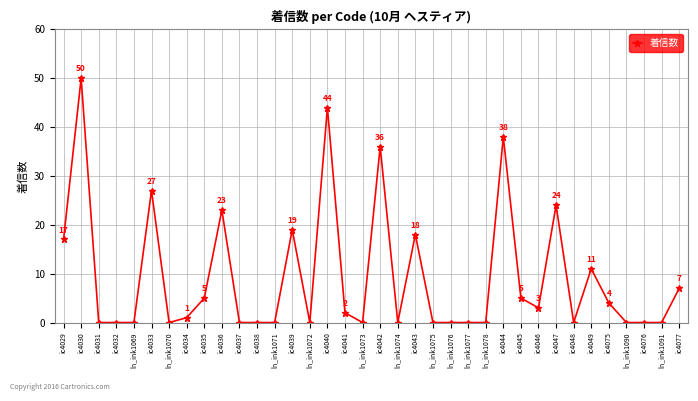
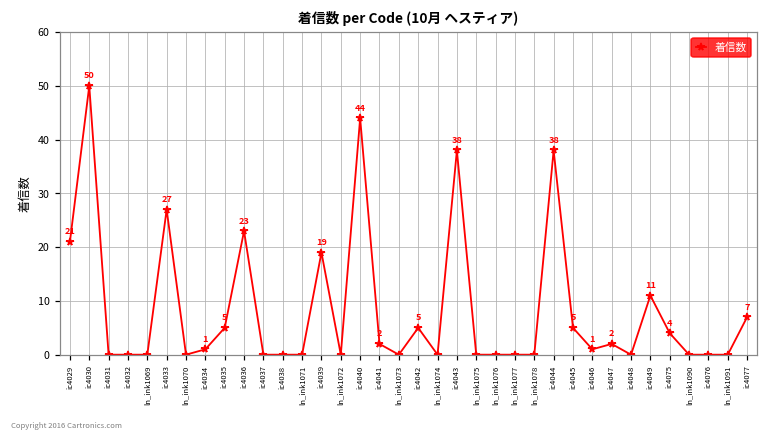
ic4029: 17 -> 21
ic4042: 36 -> 5
ic4043: 18 -> 38
ic4046: 3 -> 1
ic4047: 24 -> 2
